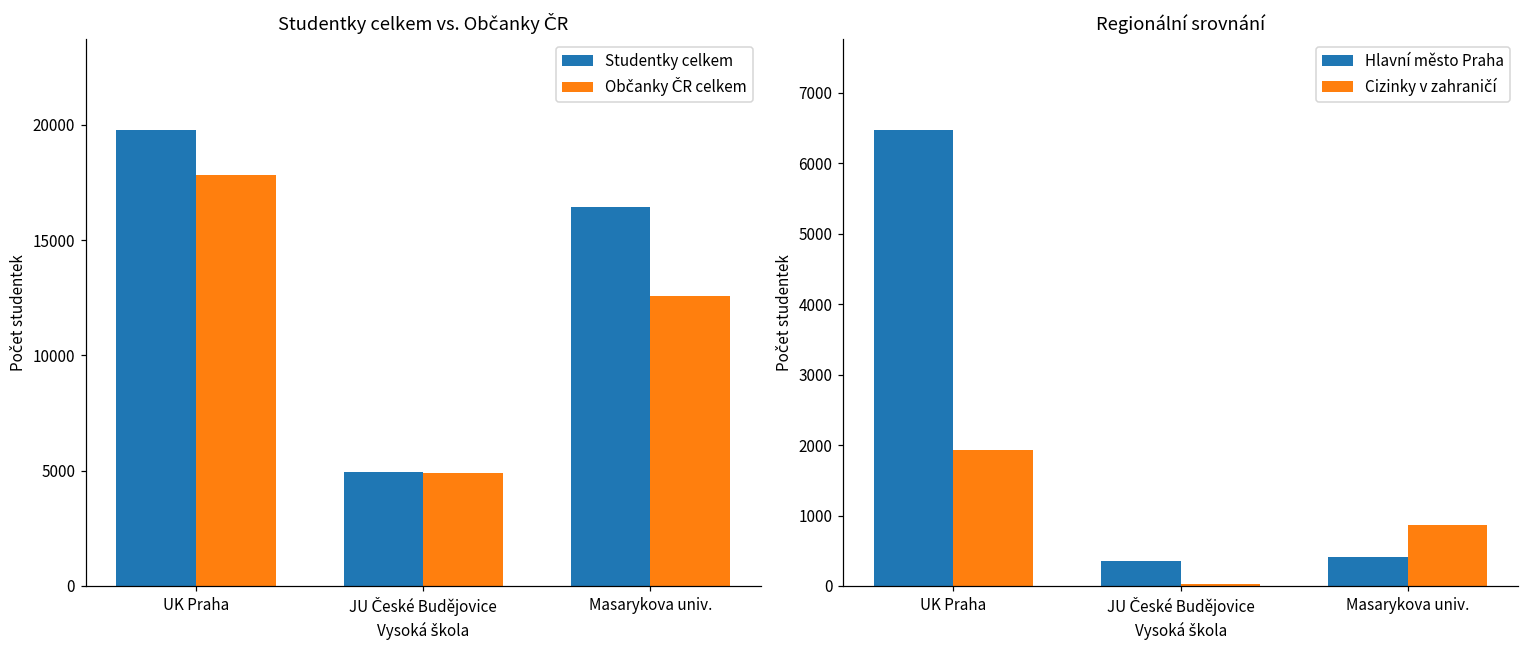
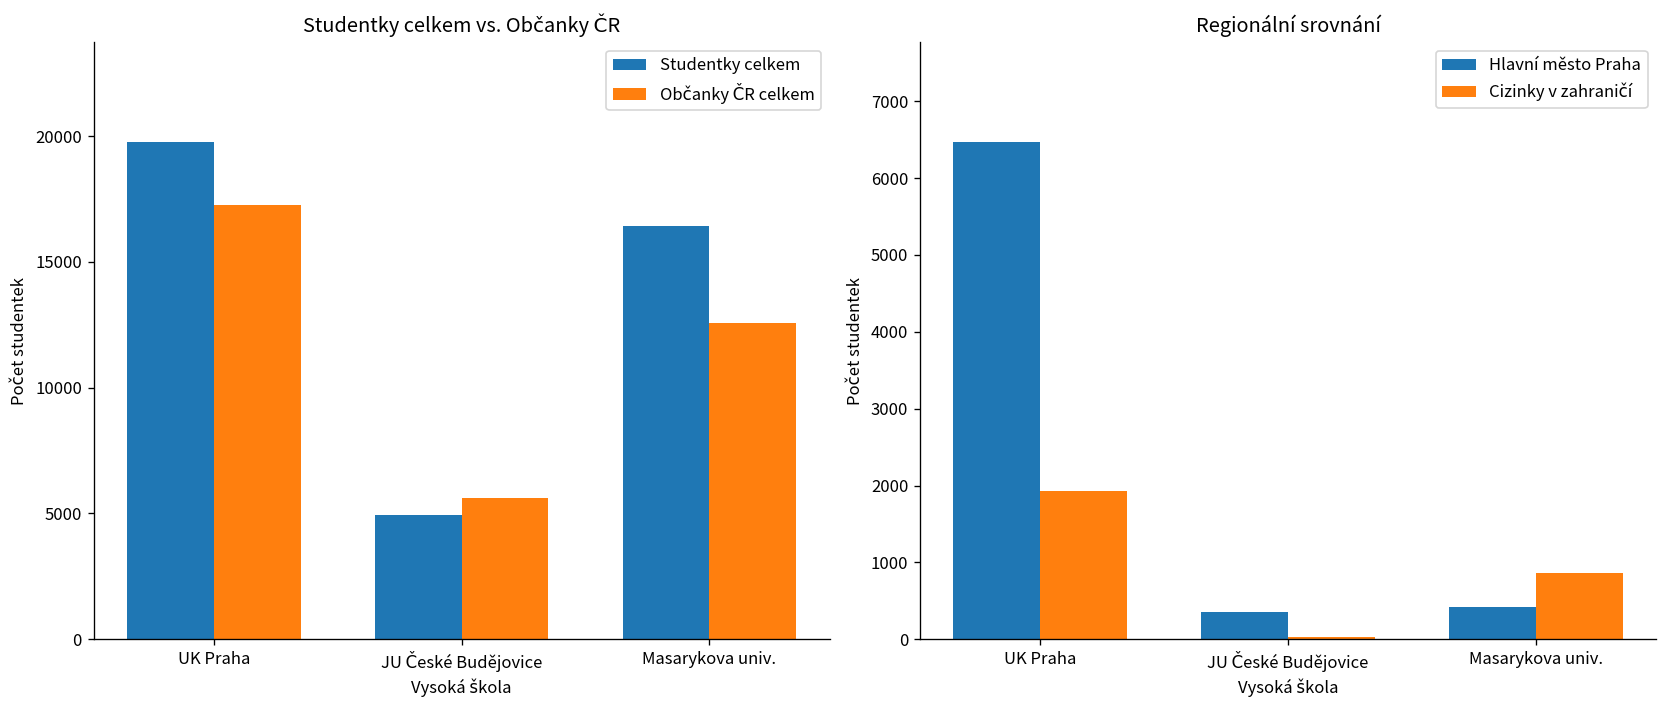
Studentky celkem vs. Občanky ČR, Občanky ČR celkem, UK Praha: 17800 -> 17300
Studentky celkem vs. Občanky ČR, Občanky ČR celkem, JU České Budějovice: 4900 -> 5600
